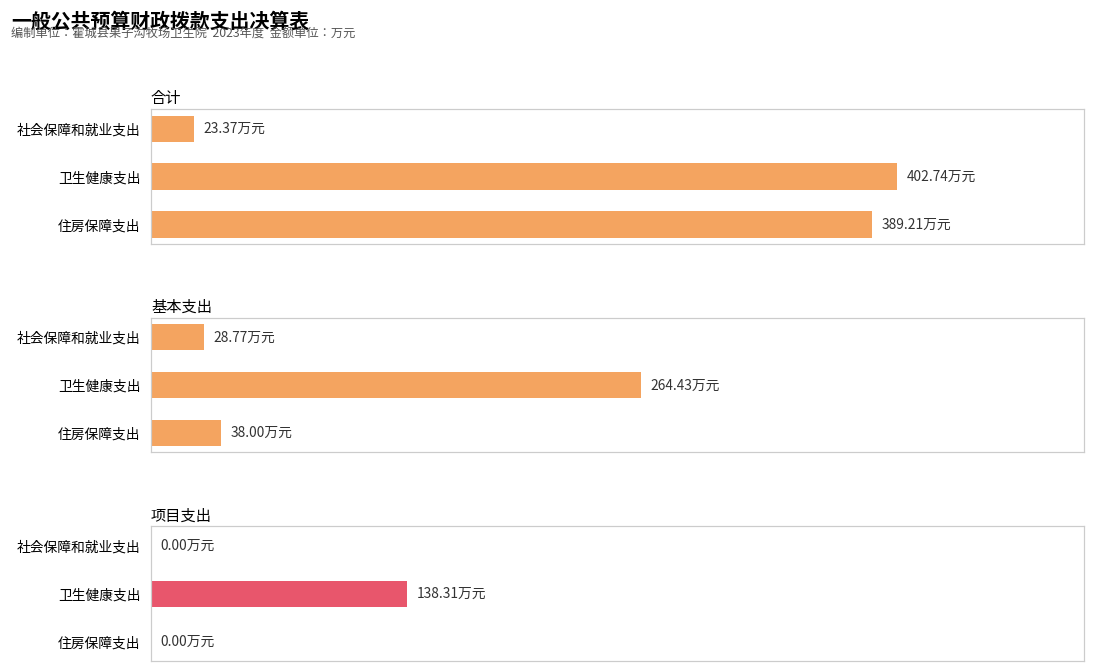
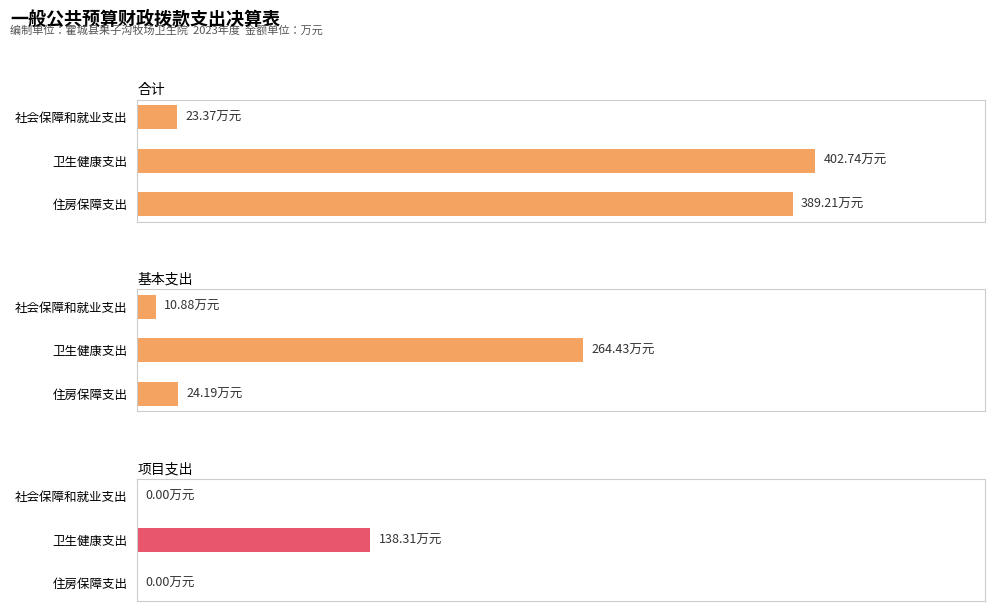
基本支出, 社会保障和就业支出: 28.77 -> 10.88
基本支出, 住房保障支出: 38.00 -> 24.19
